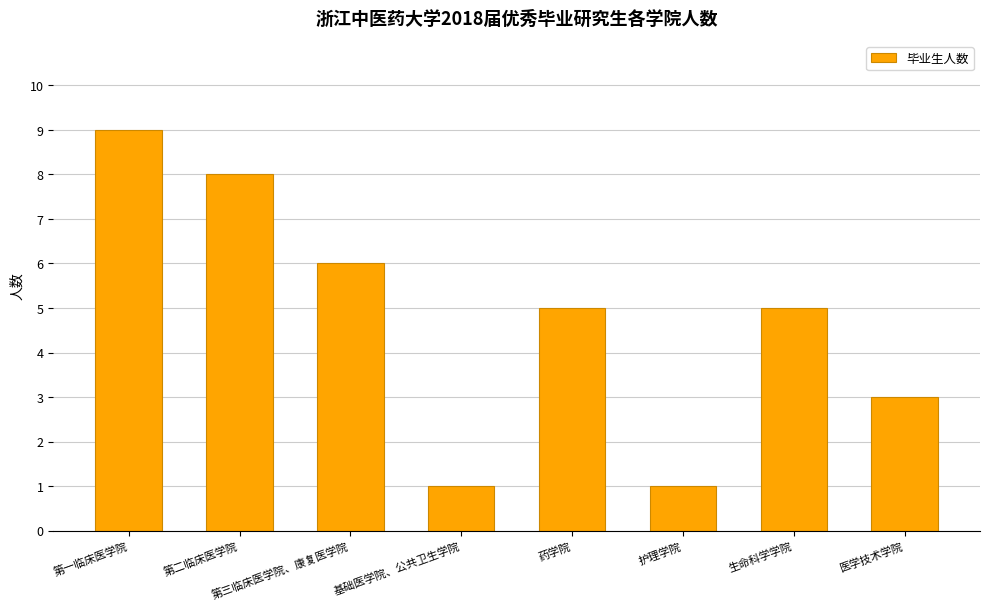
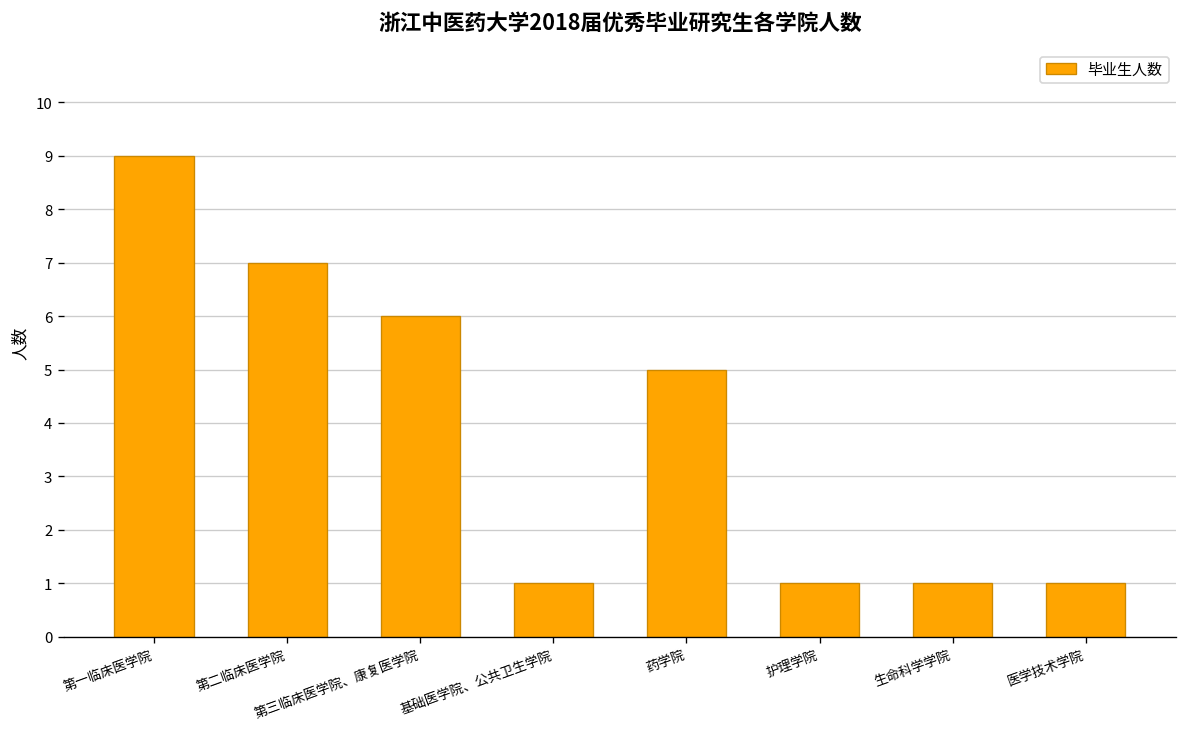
第二临床医学院: 8 -> 7
生命科学学院: 5 -> 1
医学技术学院: 3 -> 1
